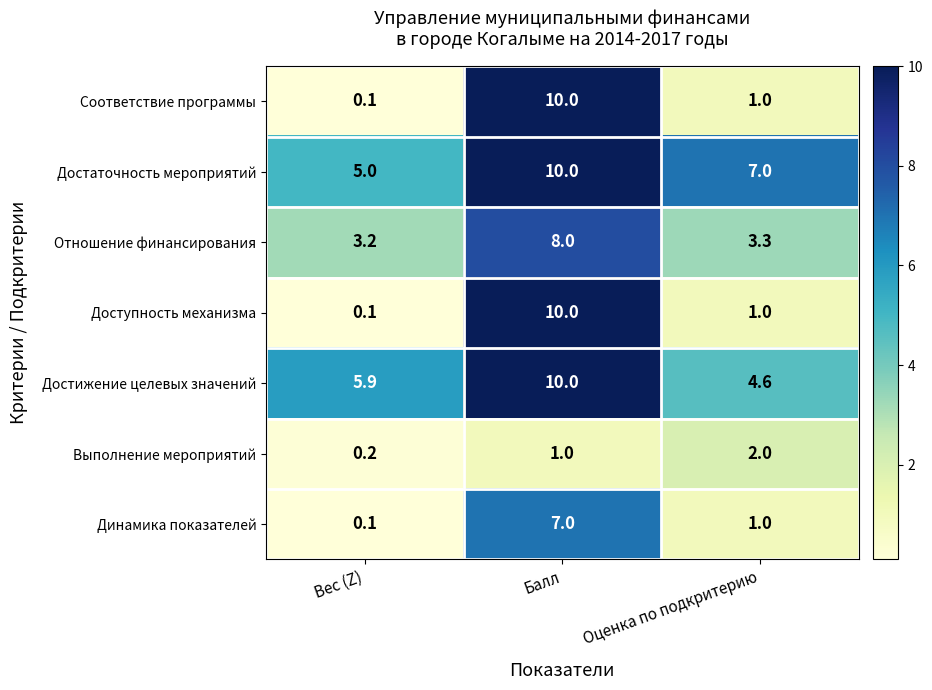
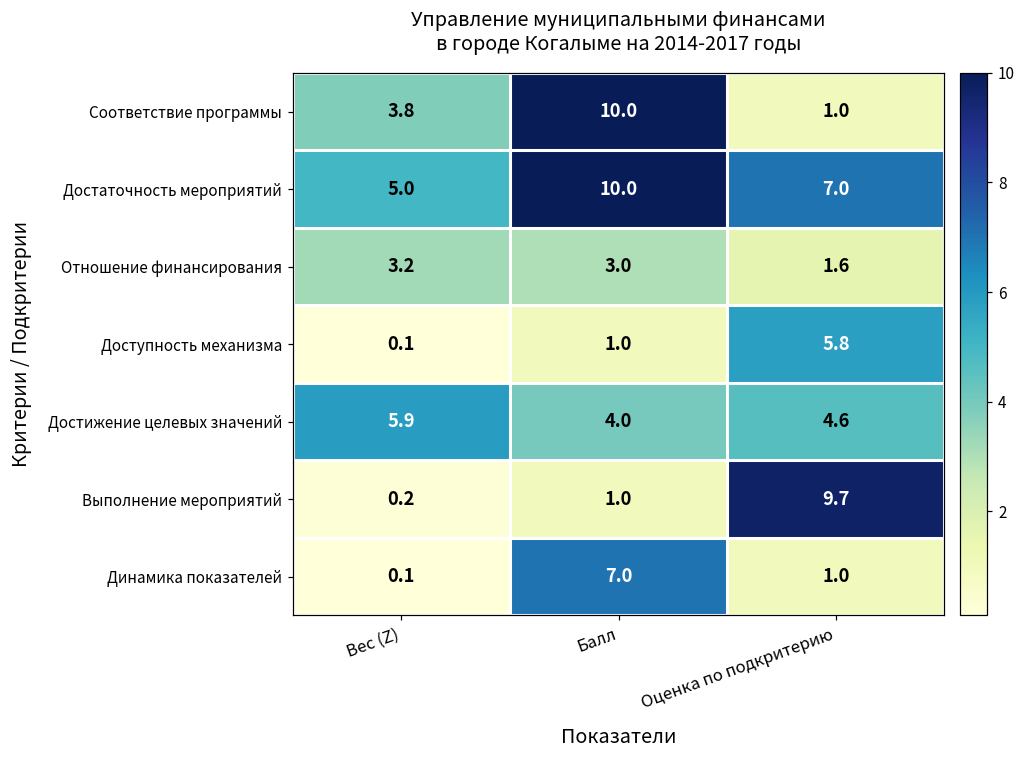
Соответствие программы, Вес (Z): 0.1 -> 3.8
Отношение финансирования, Балл: 8.0 -> 3.0
Отношение финансирования, Оценка по подкритерию: 3.3 -> 1.6
Доступность механизма, Балл: 10.0 -> 1.0
Доступность механизма, Оценка по подкритерию: 1.0 -> 5.8
Достижение целевых значений, Балл: 10.0 -> 4.0
Выполнение мероприятий, Оценка по подкритерию: 2.0 -> 9.7
